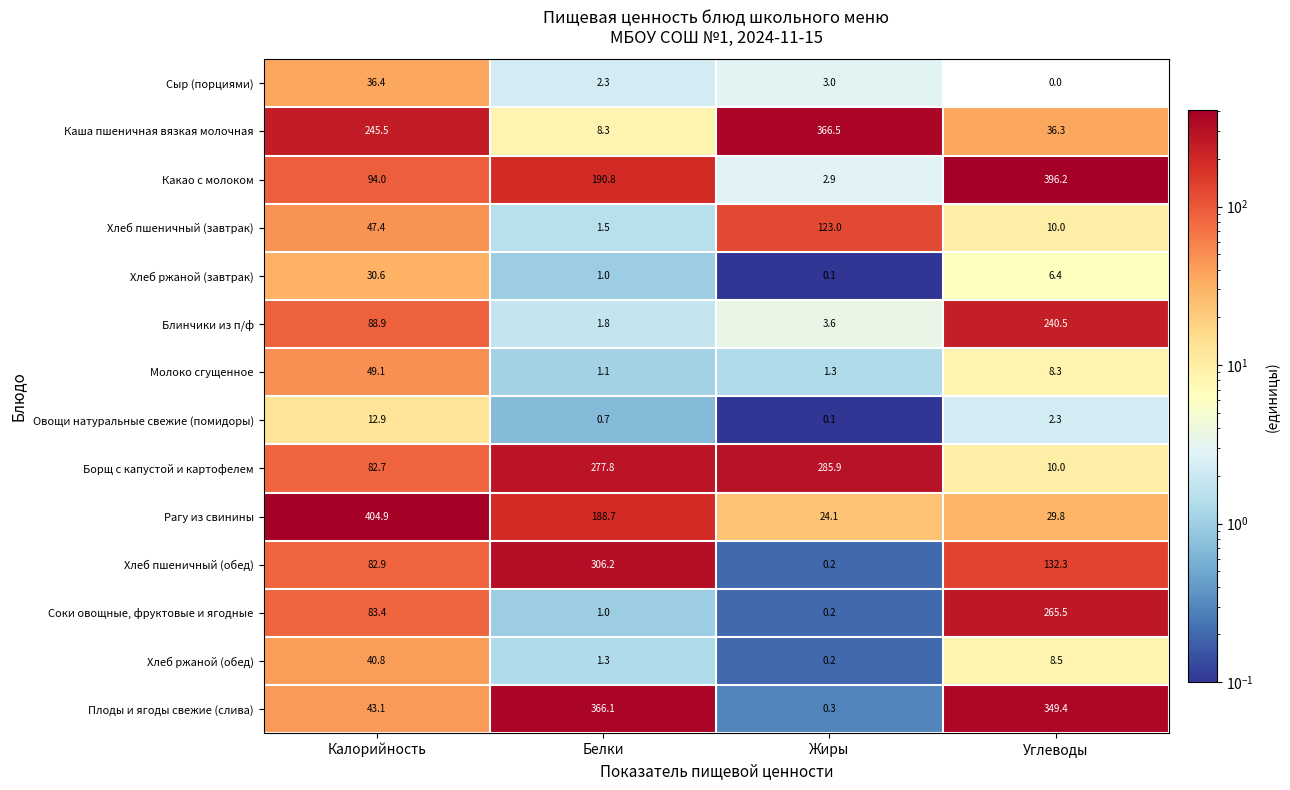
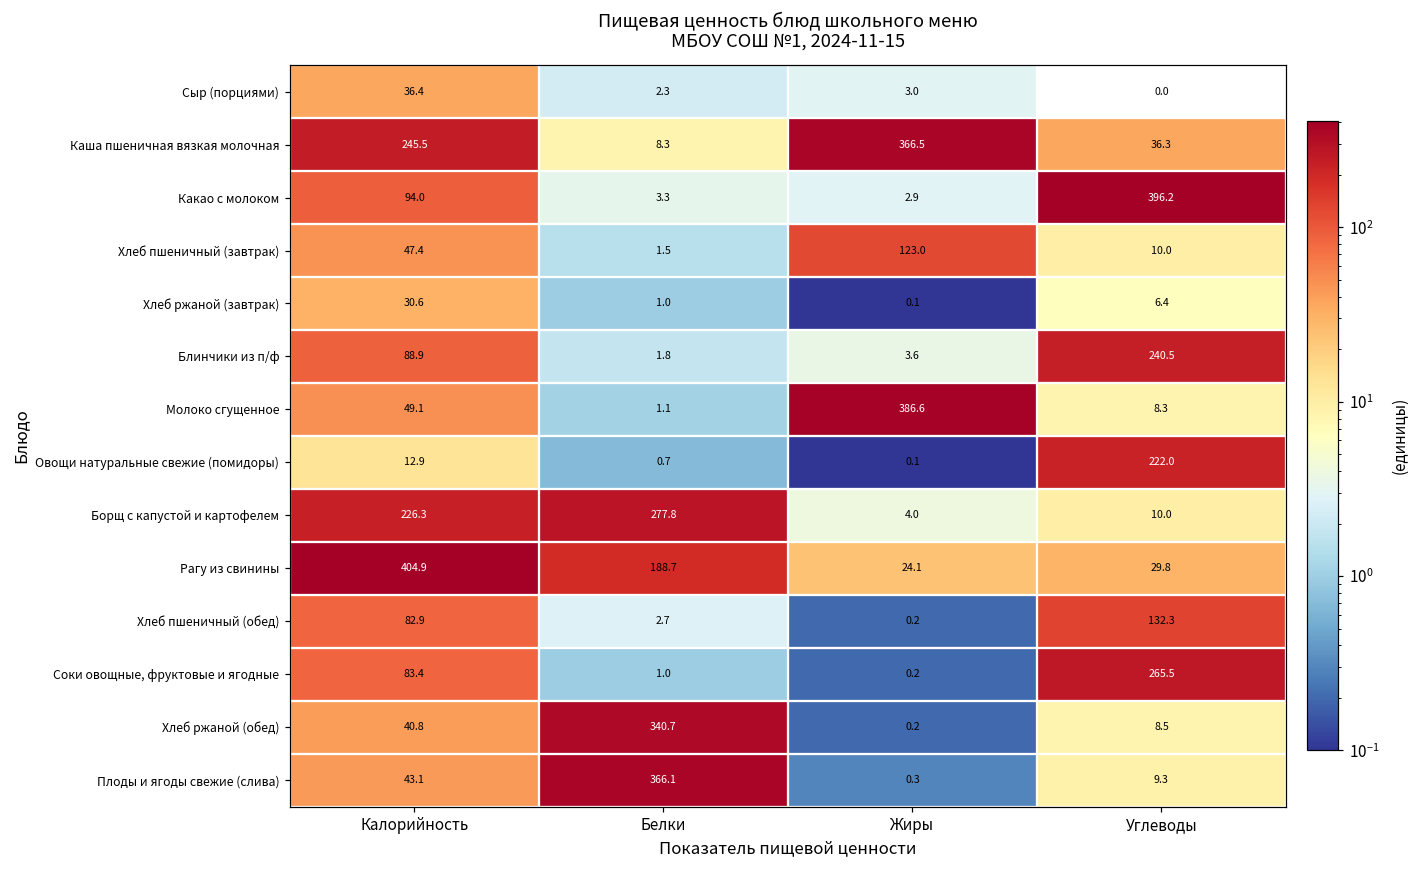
Какао с молоком, Белки: 190.8 -> 3.3
Молоко сгущенное, Жиры: 1.3 -> 386.6
Овощи натуральные свежие (помидоры), Углеводы: 2.3 -> 222.0
Борщ с капустой и картофелем, Калорийность: 82.7 -> 226.3
Борщ с капустой и картофелем, Жиры: 285.9 -> 4.0
Хлеб пшеничный (обед), Белки: 306.2 -> 2.7
Хлеб ржаной (обед), Белки: 1.3 -> 340.7
Плоды и ягоды свежие (слива), Углеводы: 349.4 -> 9.3
